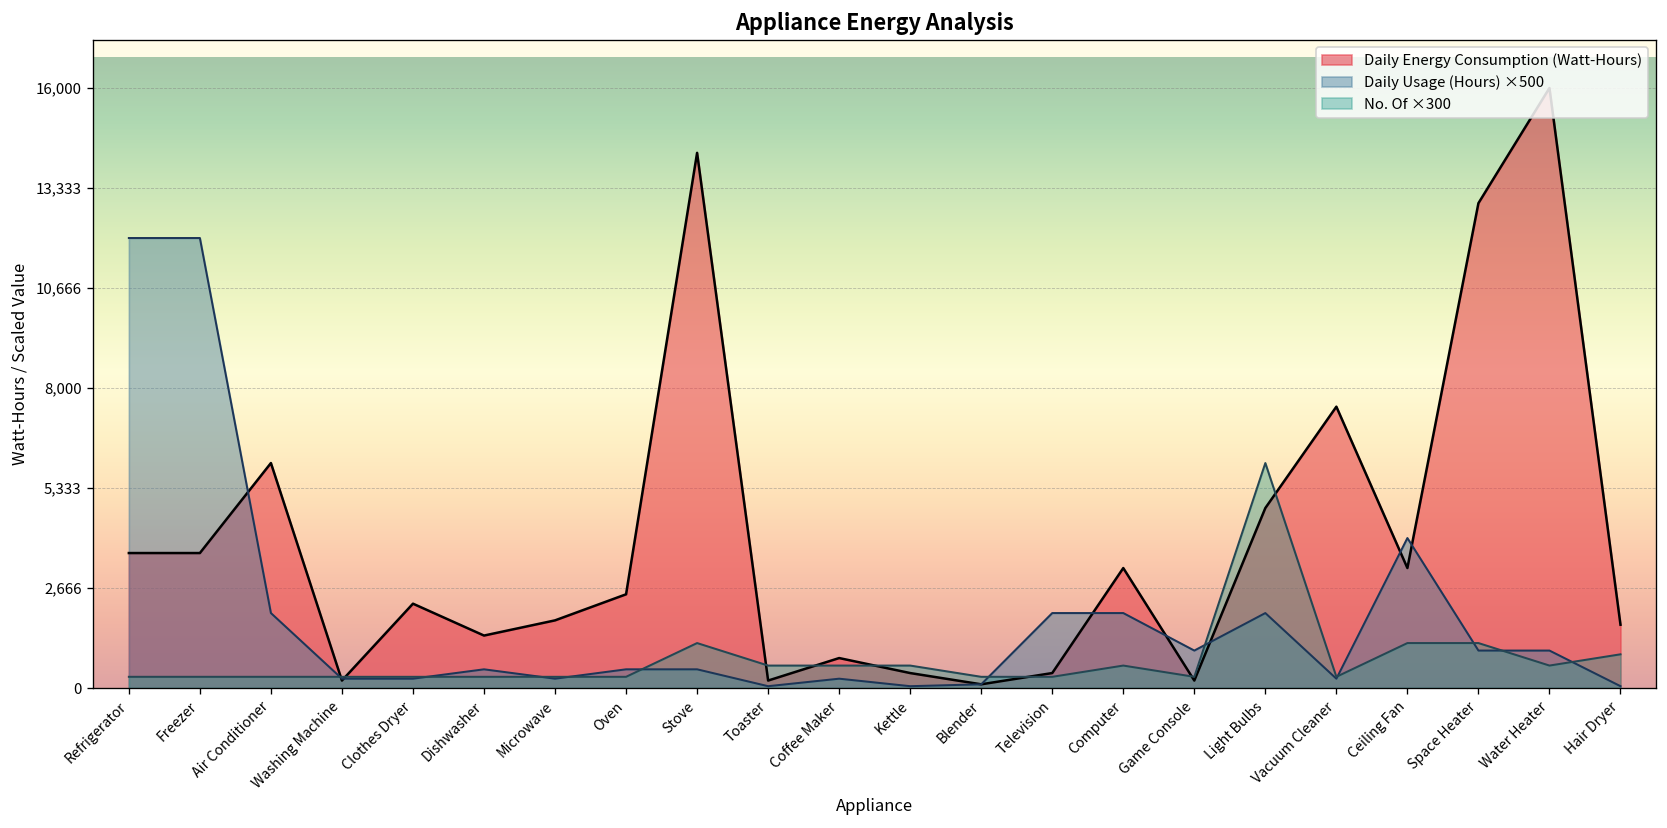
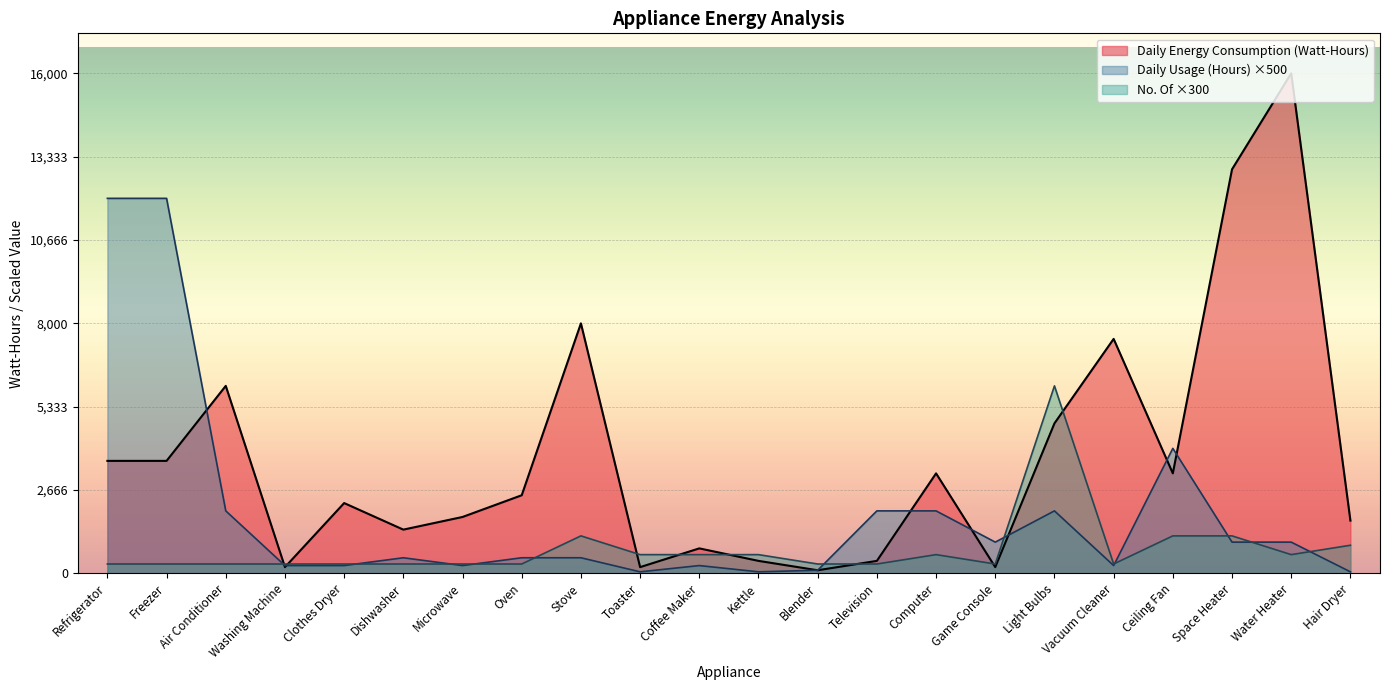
Daily Energy Consumption (Watt-Hours), Stove: 14,300 -> 8,000
